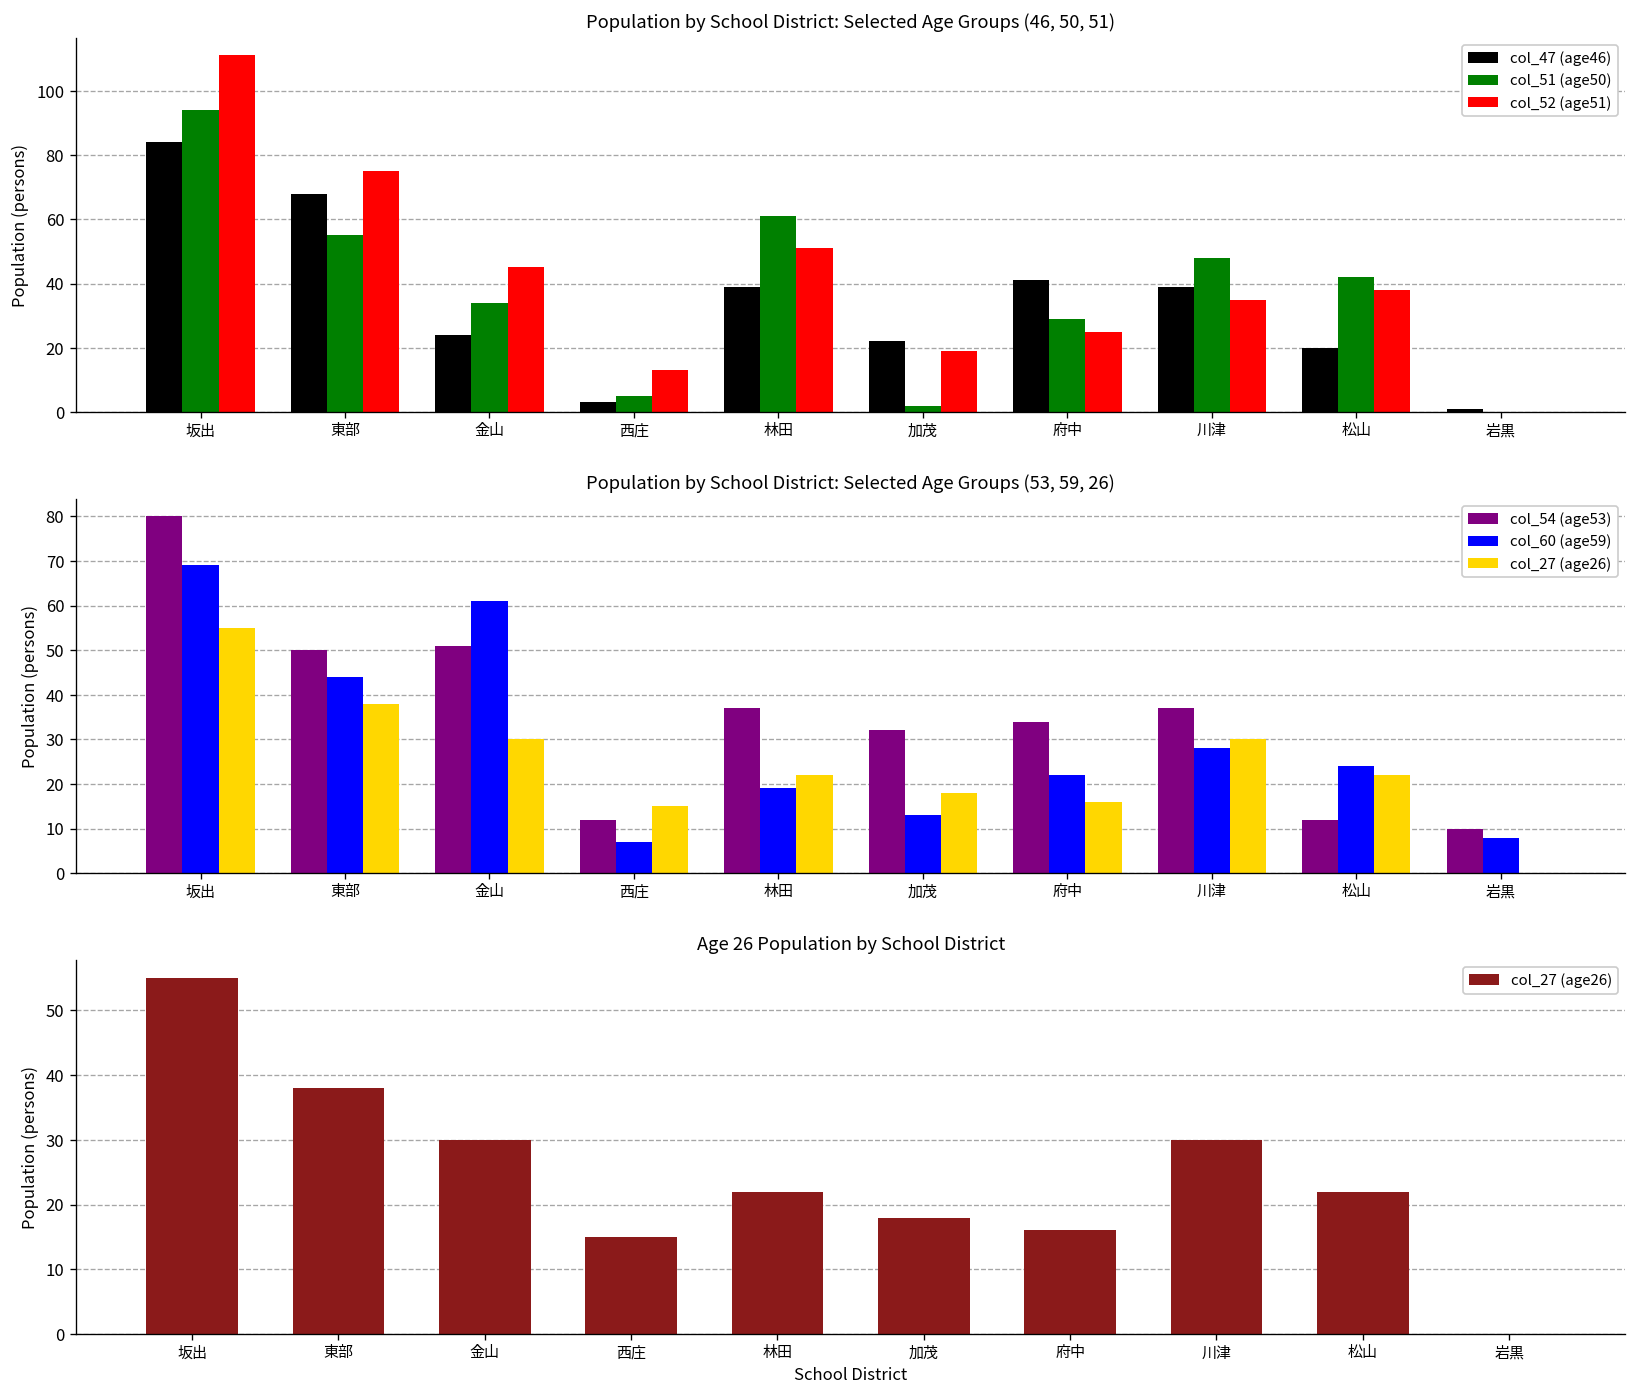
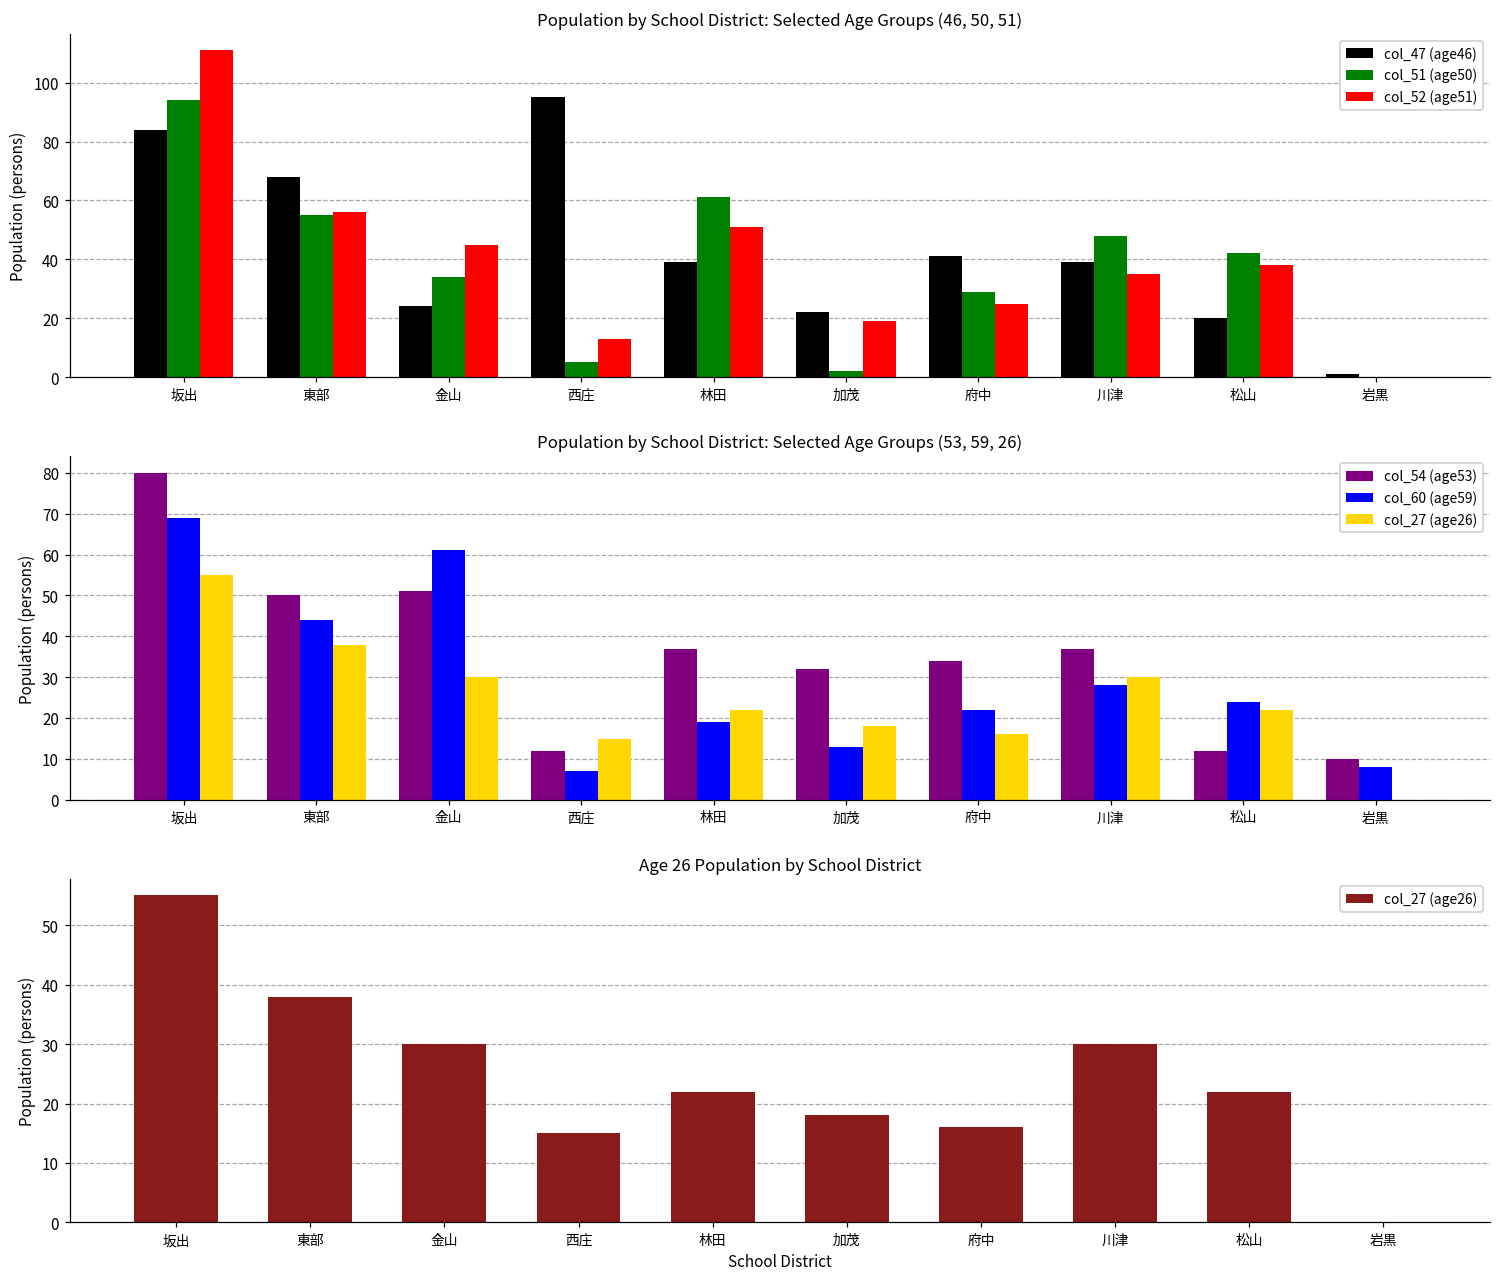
Population by School District: Selected Age Groups (46, 50, 51), col_52 (age51), 東部: 75 -> 56
Population by School District: Selected Age Groups (46, 50, 51), col_47 (age46), 西庄: 3 -> 95
